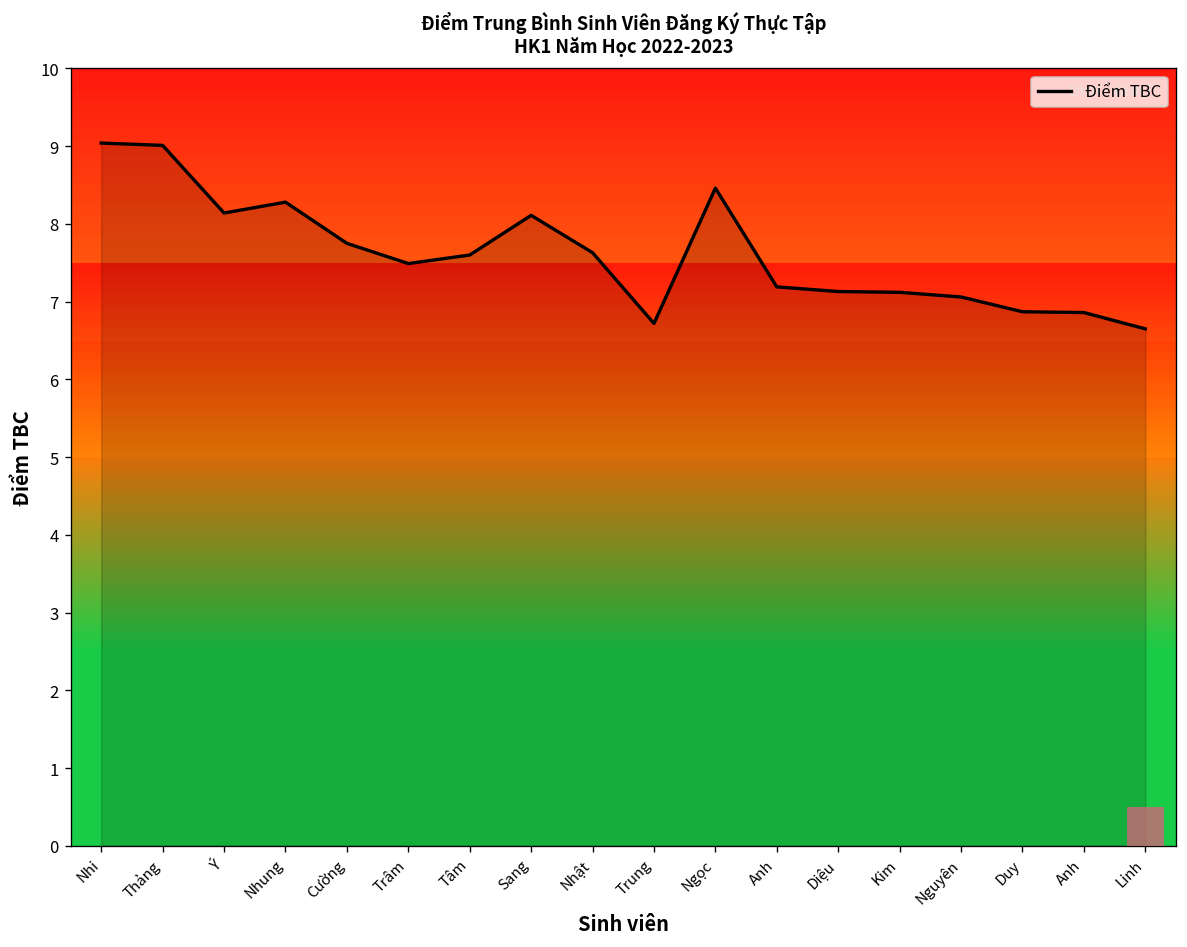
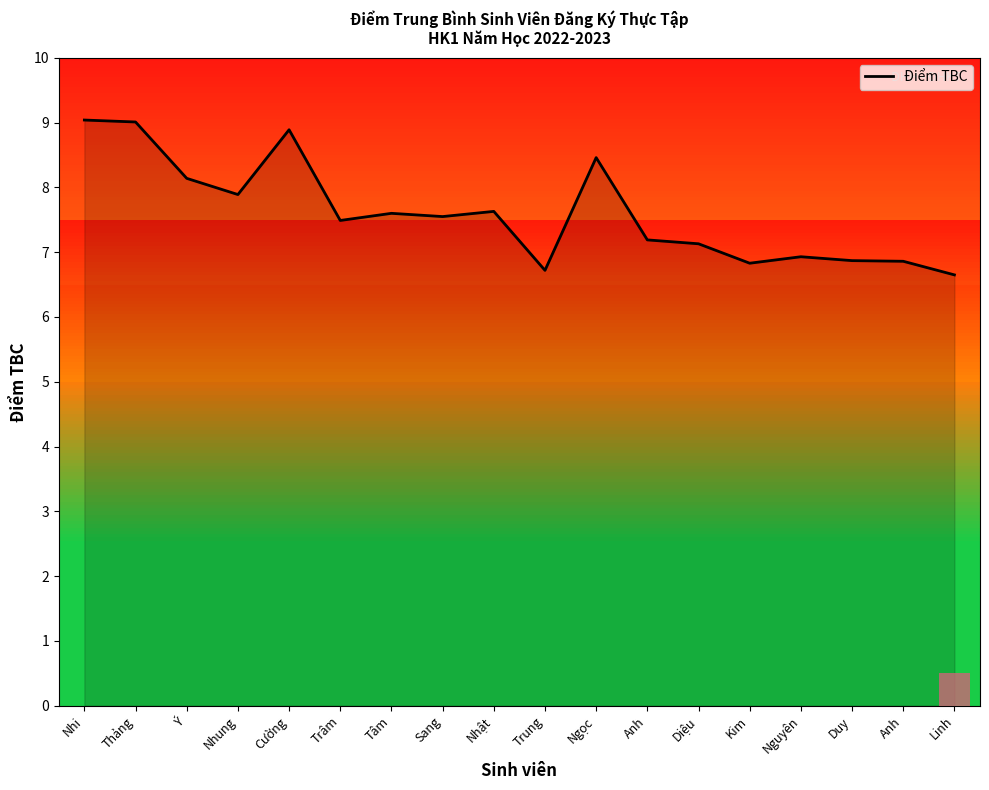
Nhung: 8.3 -> 7.9
Cường: 7.8 -> 8.9
Sang: 8.1 -> 7.6
Kim: 7.1 -> 6.8
Nguyên: 7.1 -> 6.9
